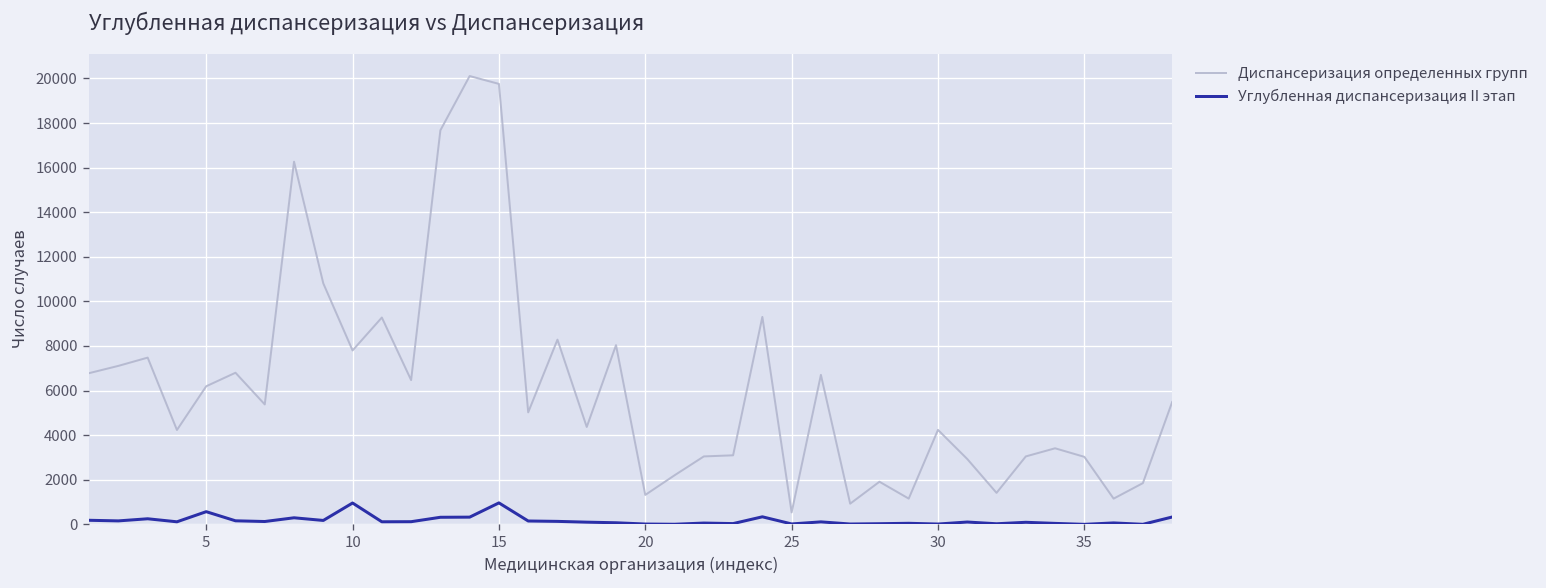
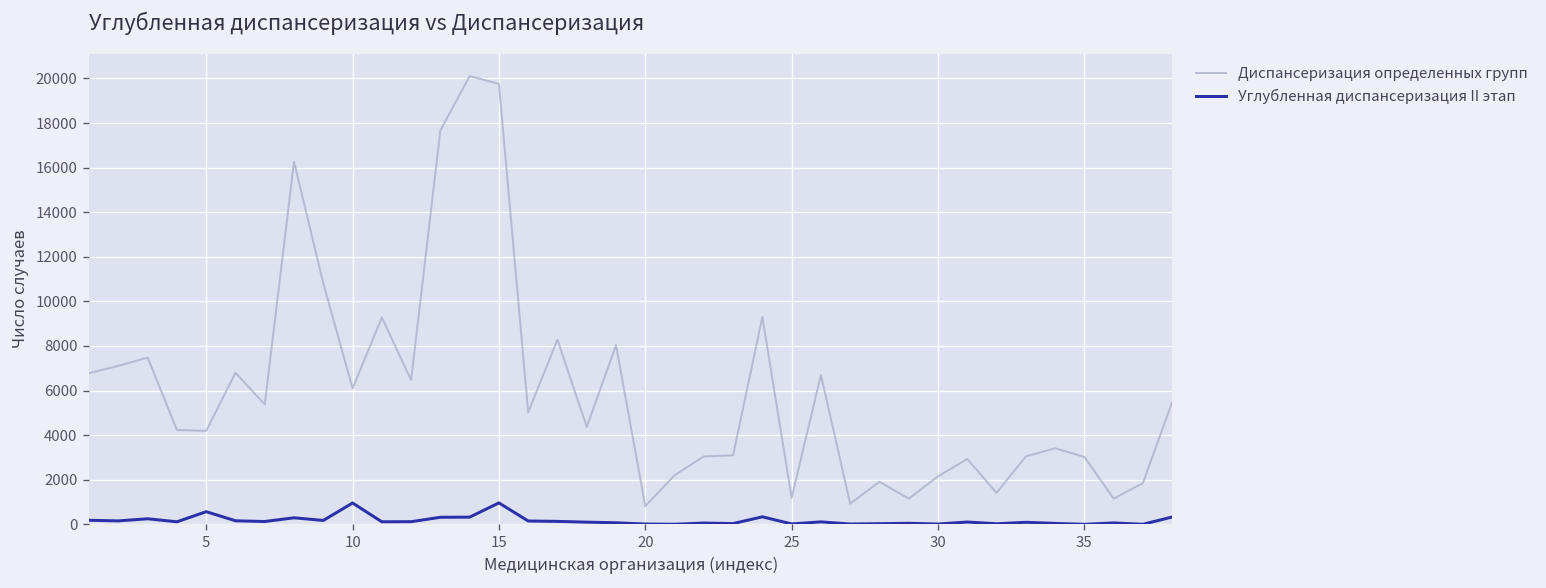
Диспансеризация определенных групп, 5: 6200 -> 4200
Диспансеризация определенных групп, 10: 7800 -> 6100
Диспансеризация определенных групп, 20: 1300 -> 800
Диспансеризация определенных групп, 25: 500 -> 1200
Диспансеризация определенных групп, 30: 4200 -> 2200
